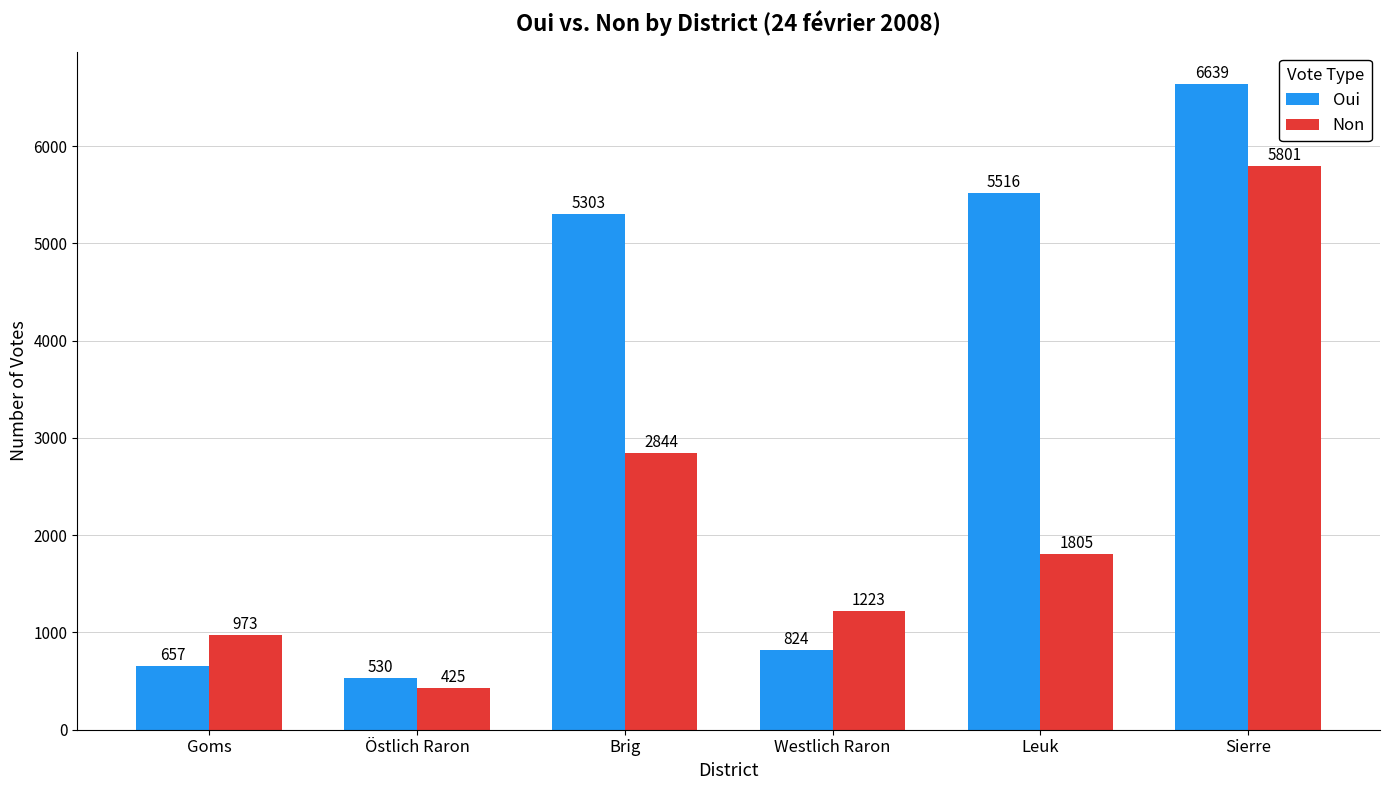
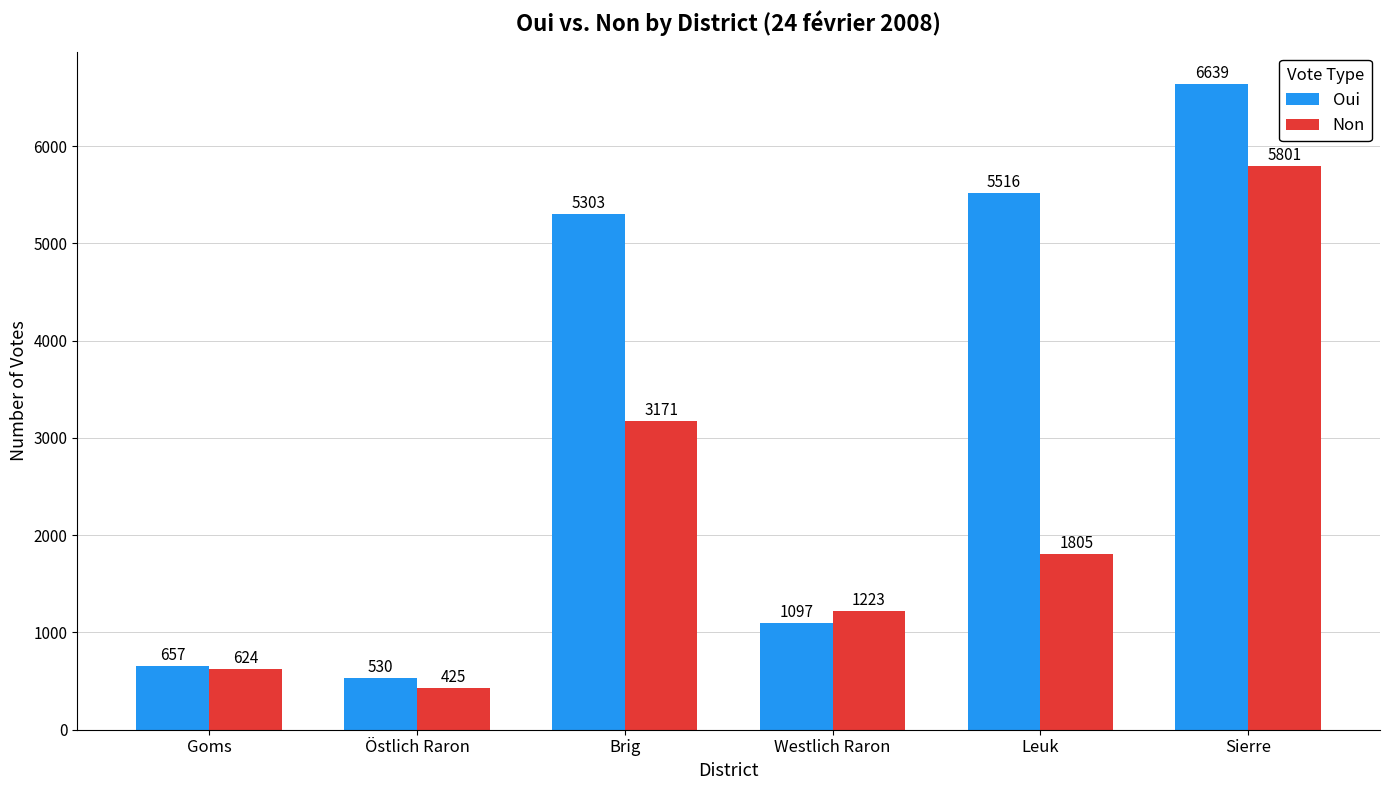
Non, Goms: 973 -> 624
Non, Brig: 2844 -> 3171
Oui, Westlich Raron: 824 -> 1097
